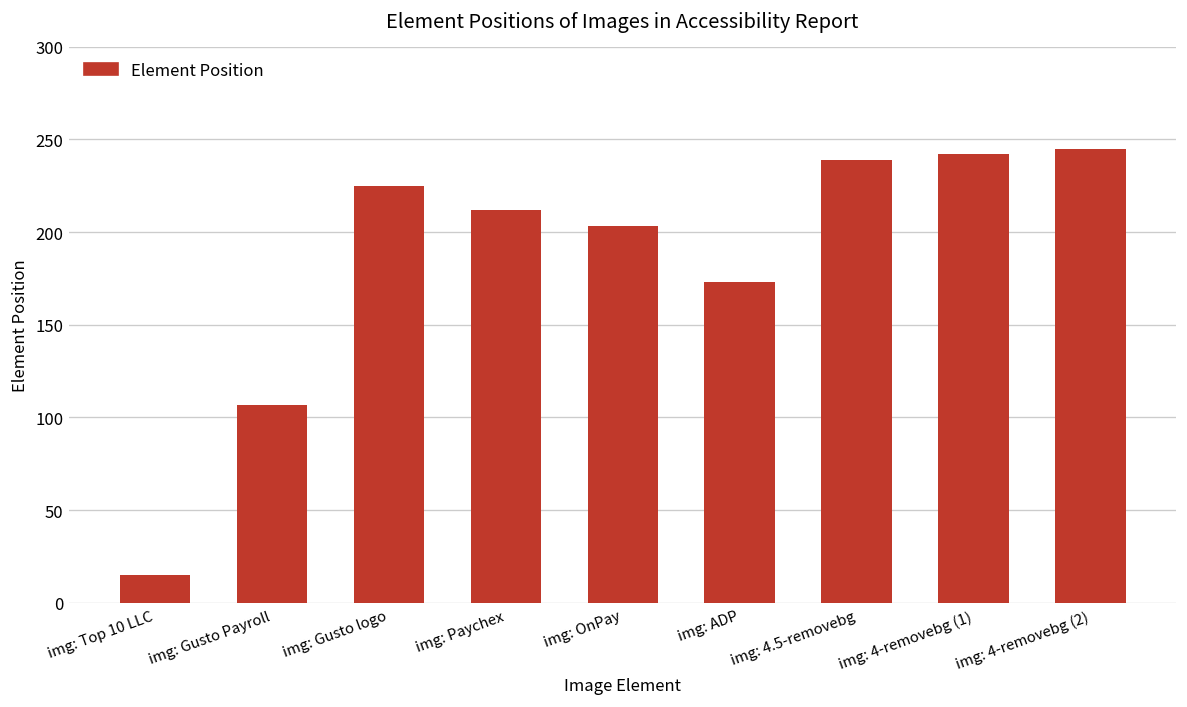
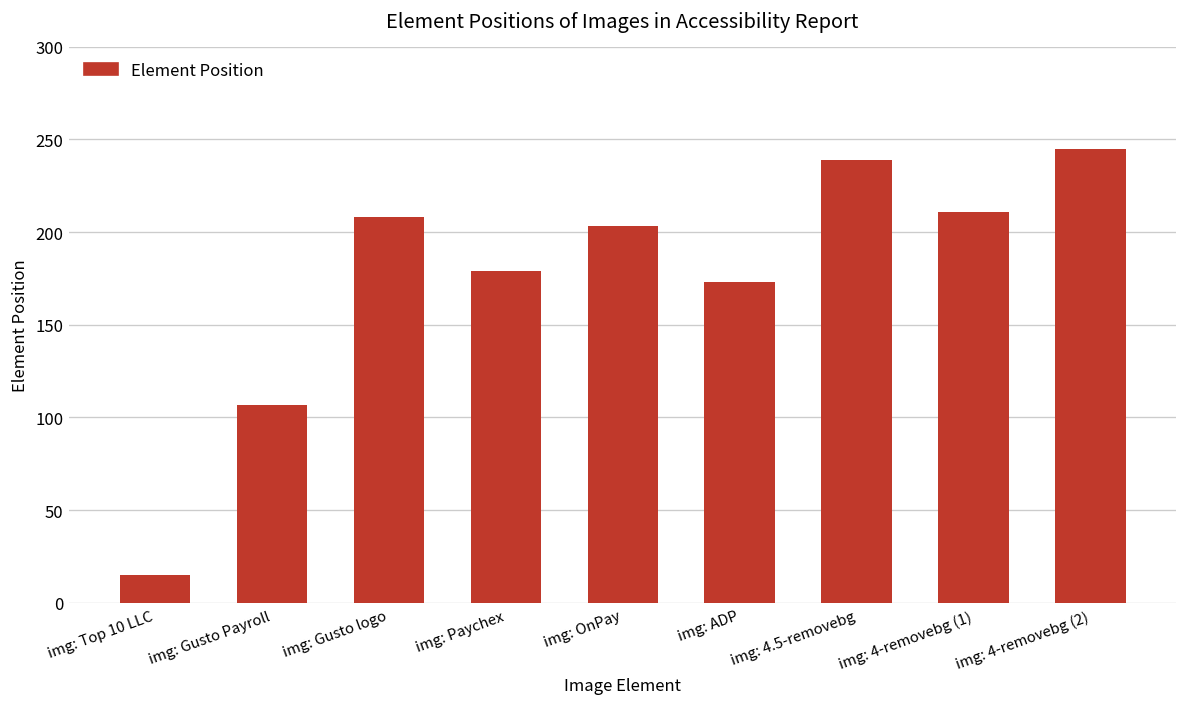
img: Gusto logo: 225 -> 208
img: Paychex: 212 -> 179
img: 4-removebg (1): 242 -> 211
